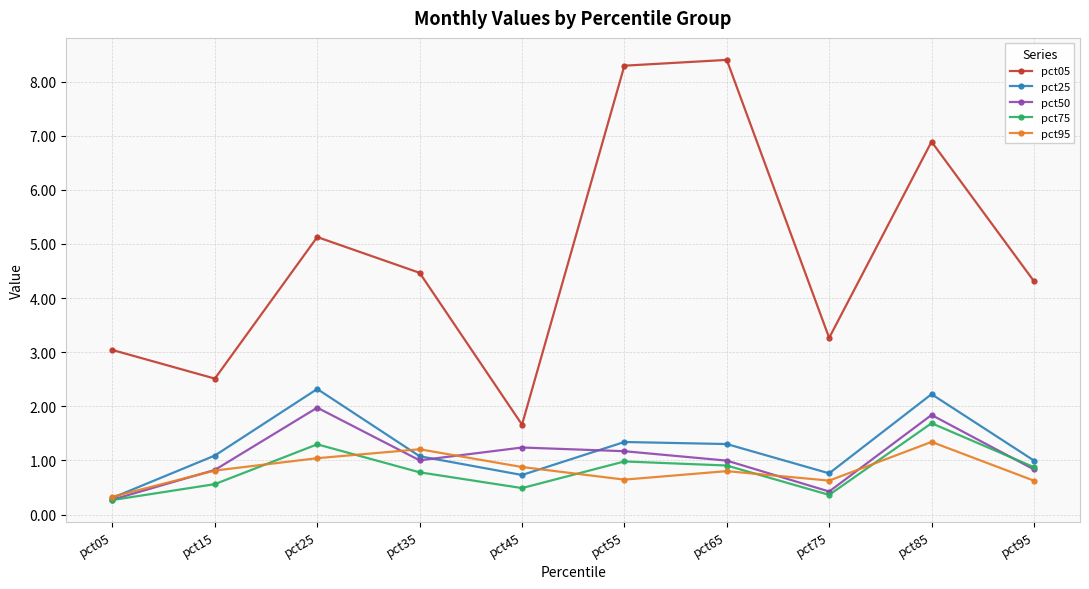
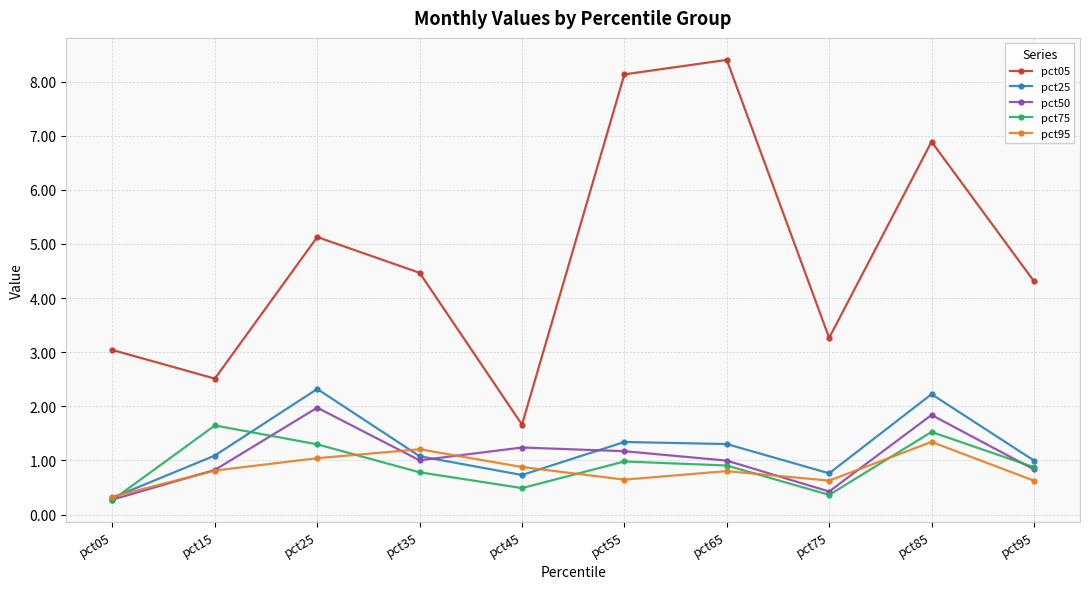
pct75, pct15: 0.6 -> 1.6
pct05, pct55: 8.3 -> 8.1
pct75, pct85: 1.7 -> 1.5
